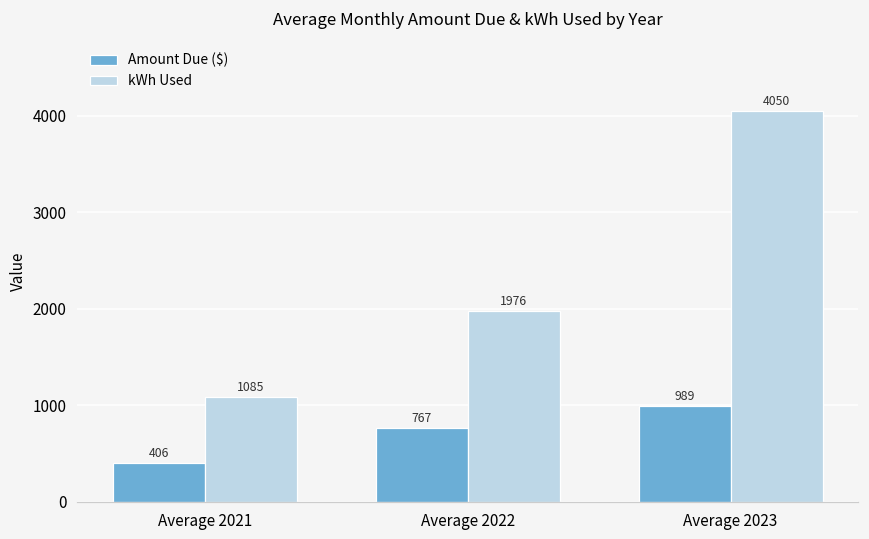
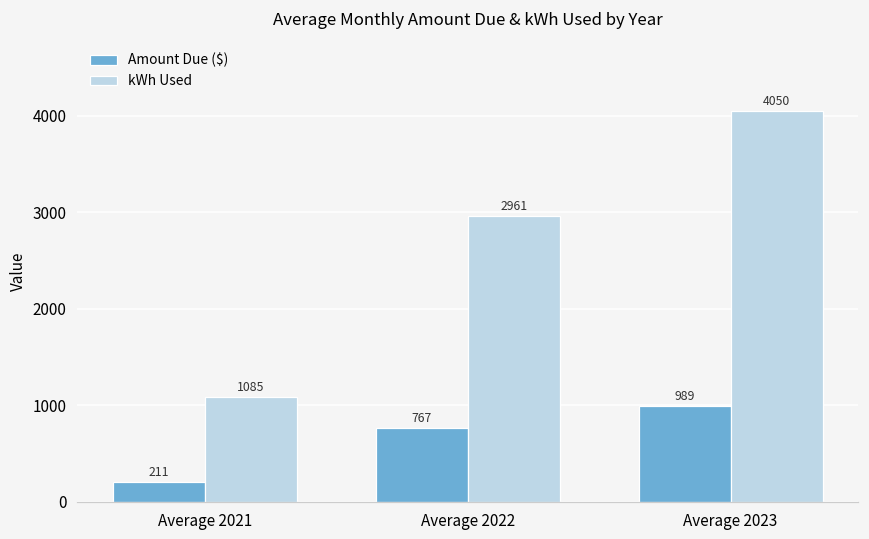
Amount Due ($), Average 2021: 406 -> 211
kWh Used, Average 2022: 1976 -> 2961
